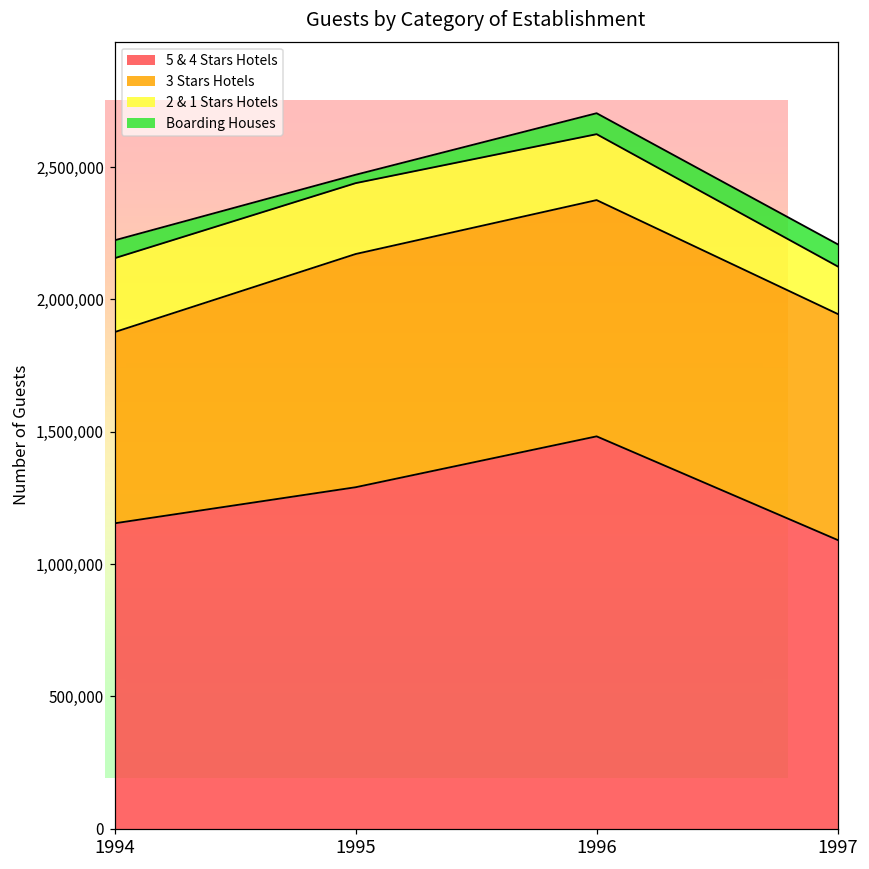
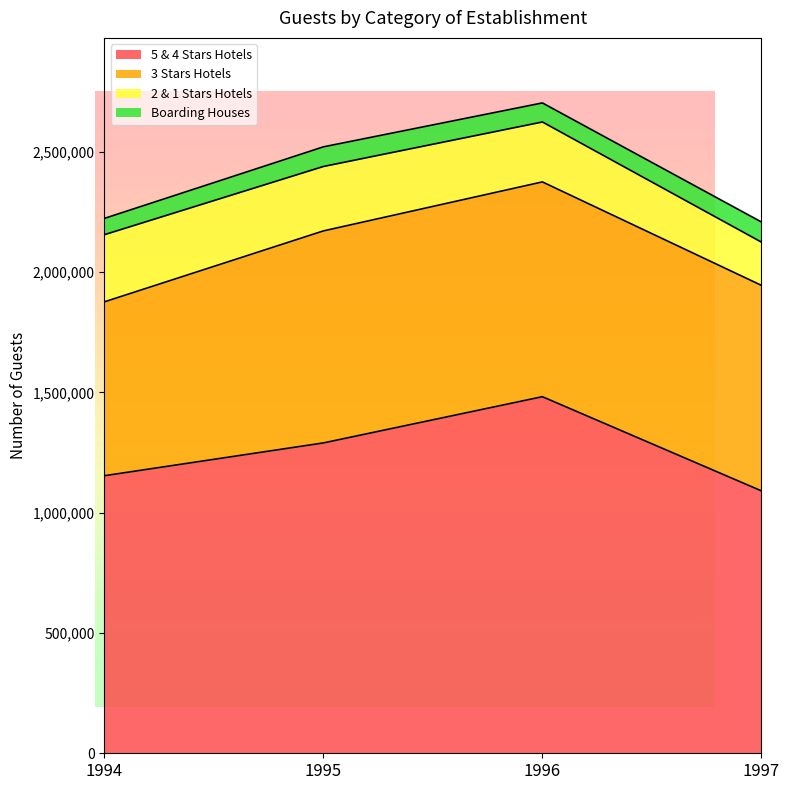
Boarding Houses, 1995: 30,000 -> 80,000
